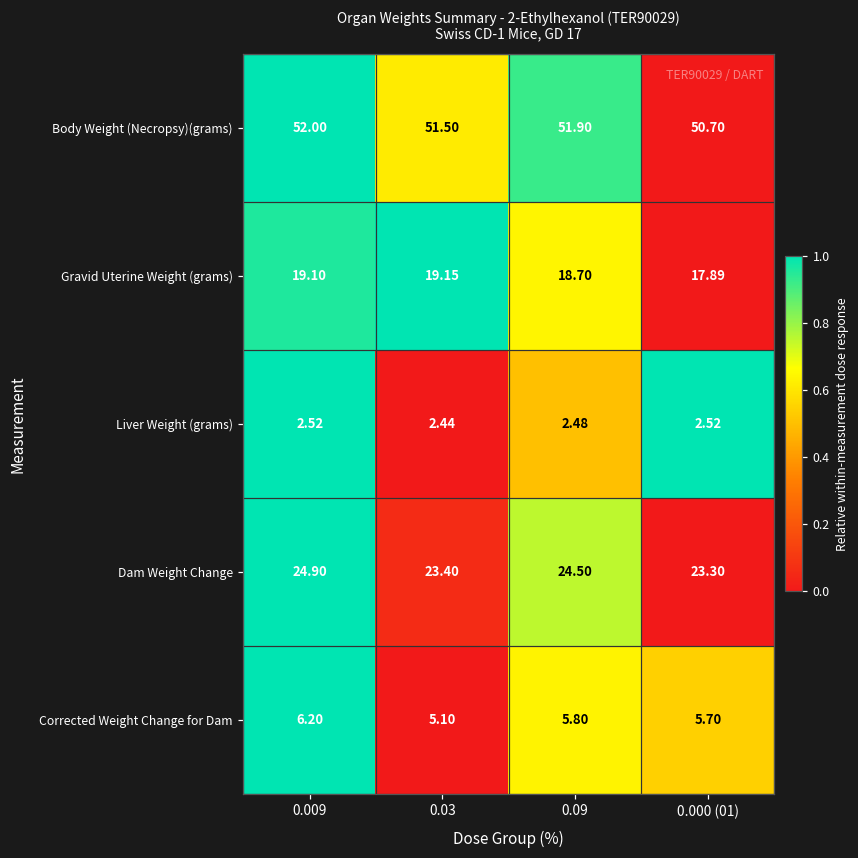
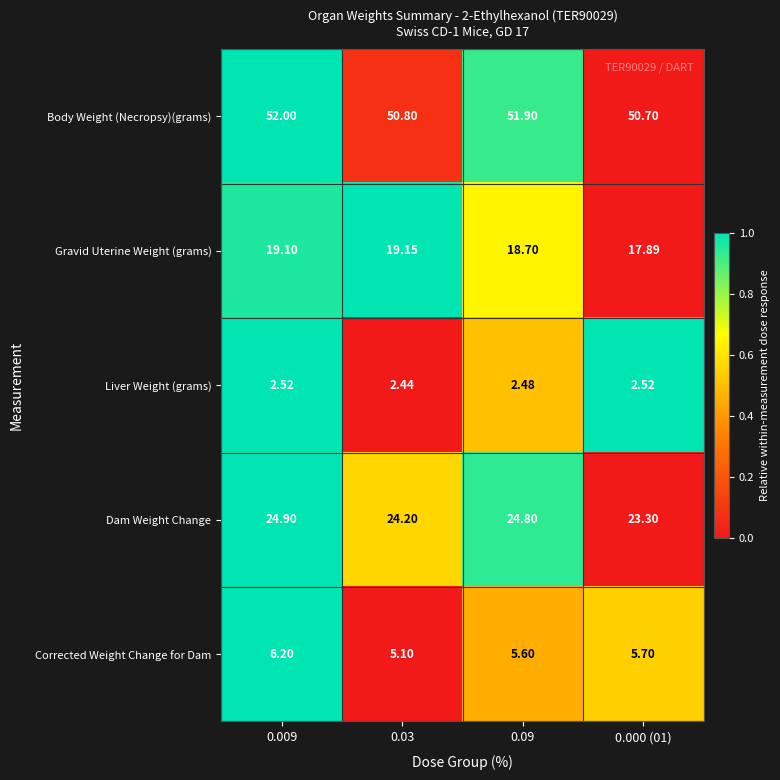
Body Weight (Necropsy)(grams), 0.03: 51.50 -> 50.80
Dam Weight Change, 0.03: 23.40 -> 24.20
Dam Weight Change, 0.09: 24.50 -> 24.80
Corrected Weight Change for Dam, 0.09: 5.80 -> 5.60
